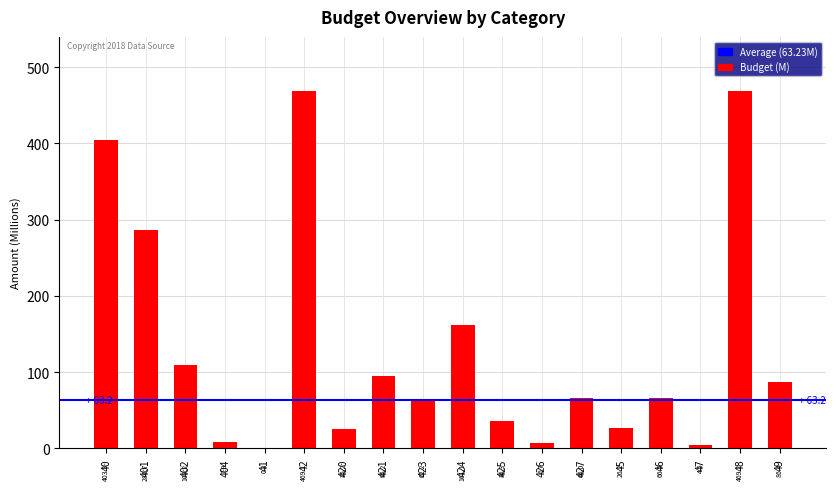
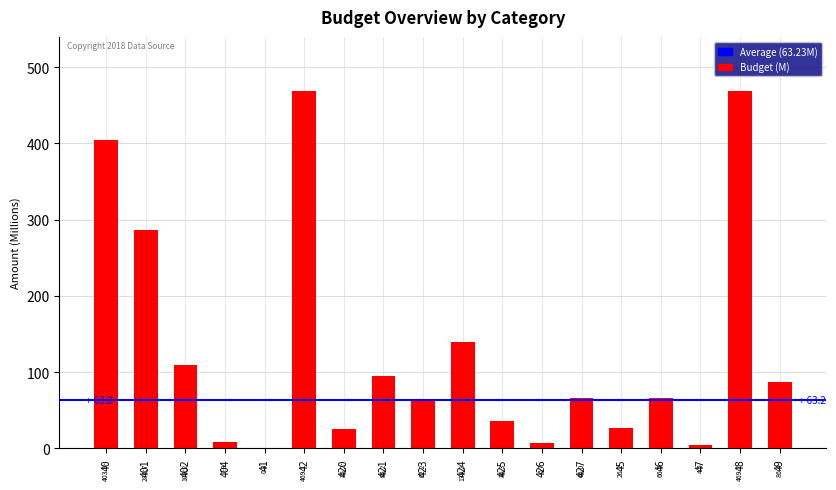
424: 161.1 -> 139.2
